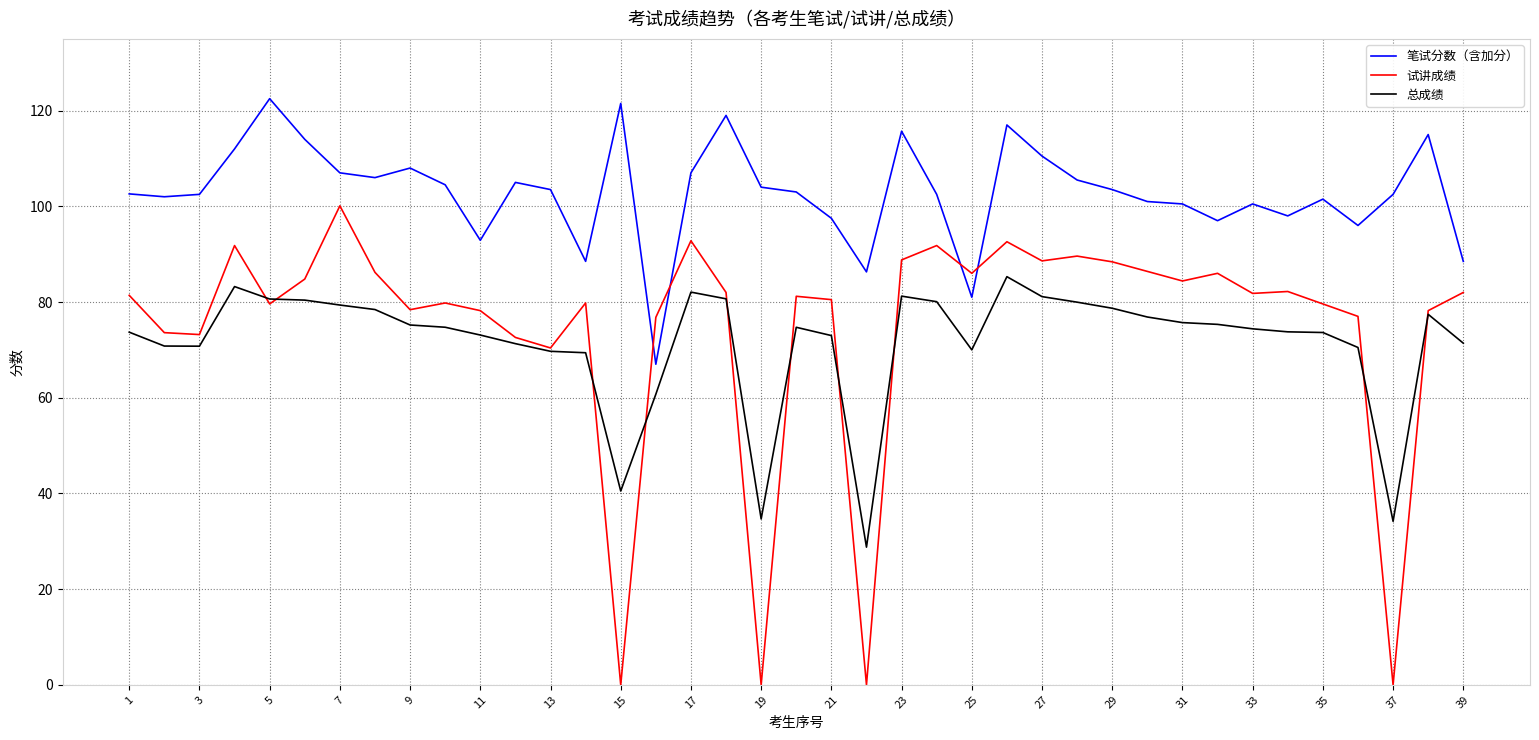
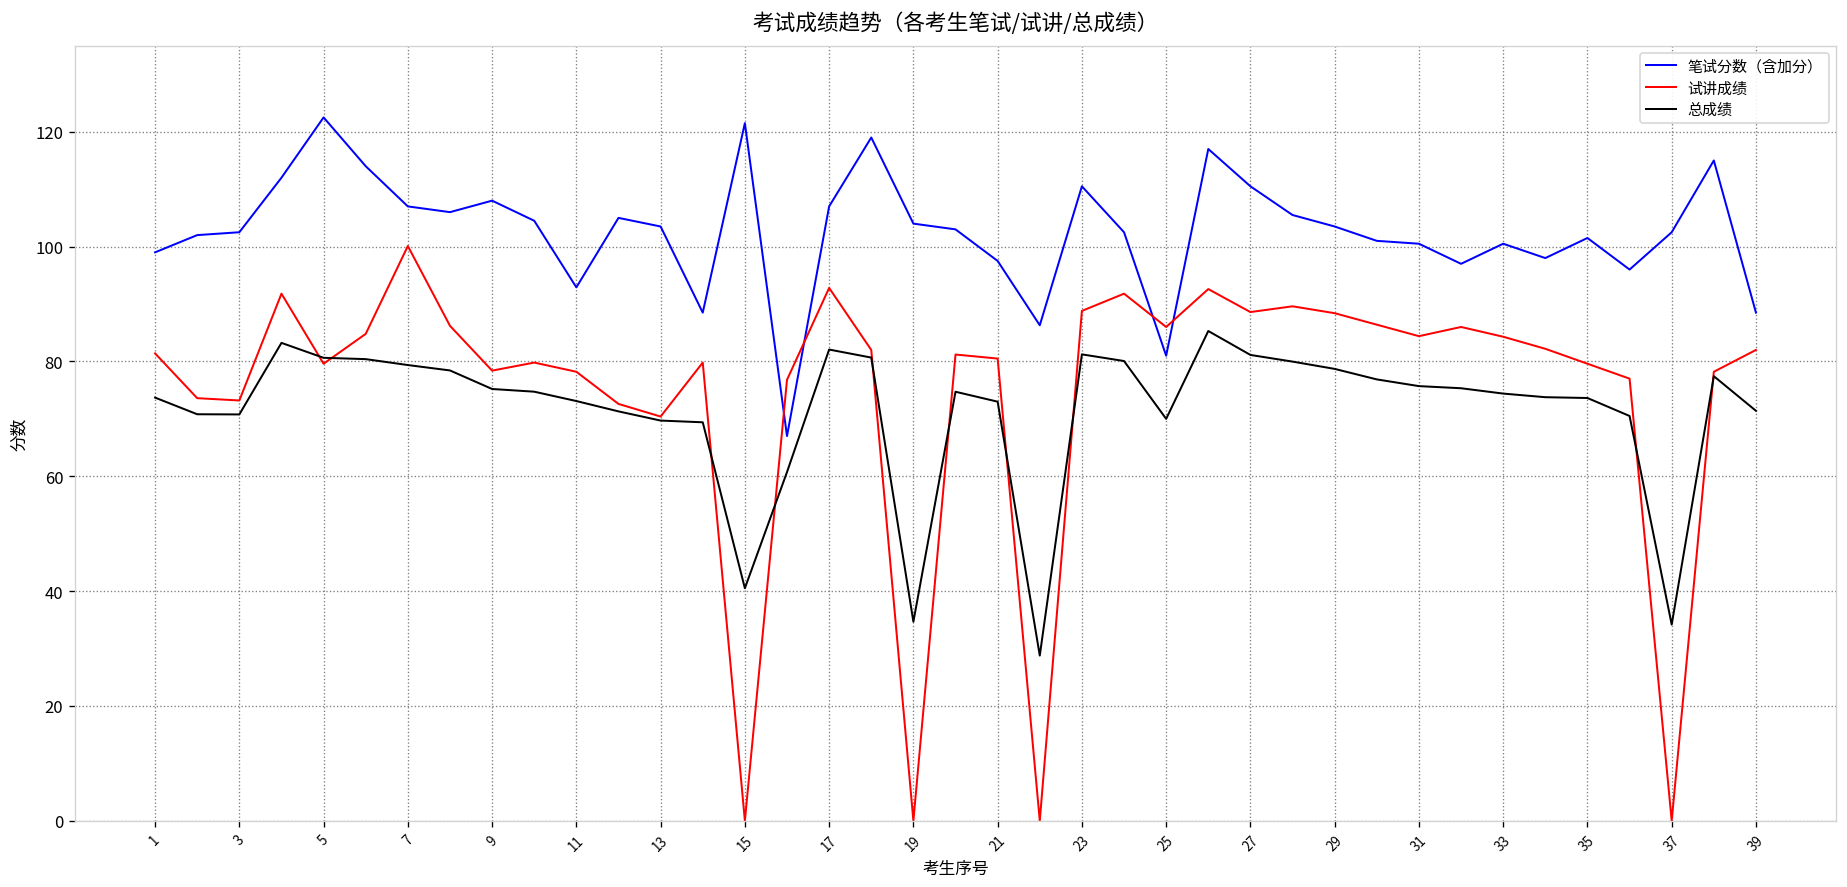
笔试分数（含加分）, 1: 103 -> 99
笔试分数（含加分）, 23: 116 -> 111
试讲成绩, 33: 82 -> 84
